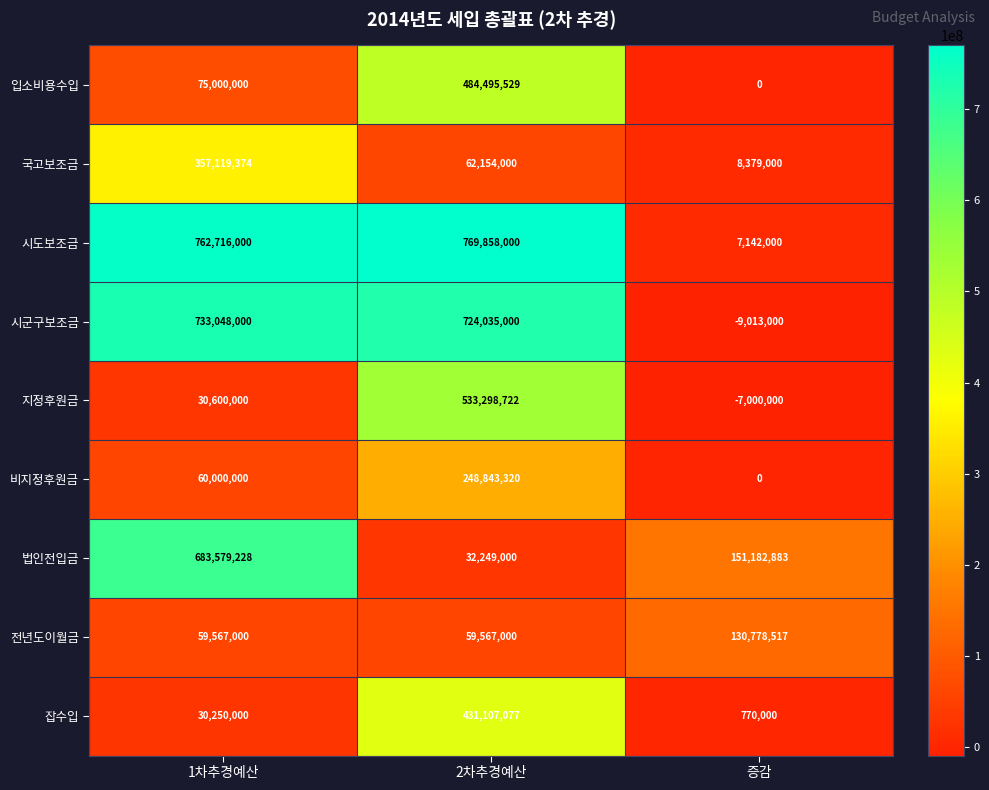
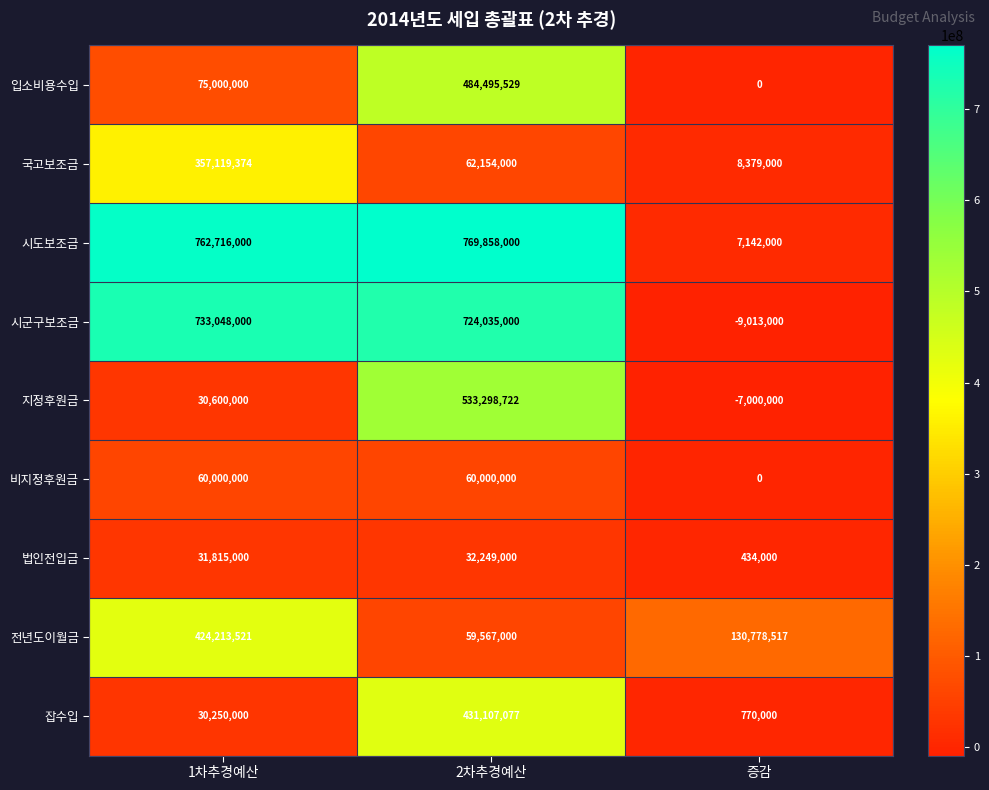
비지정후원금, 2차추경예산: 248,843,320 -> 60,000,000
법인전입금, 1차추경예산: 683,579,228 -> 31,815,000
법인전입금, 증감: 151,182,883 -> 434,000
전년도이월금, 1차추경예산: 59,567,000 -> 424,213,521
